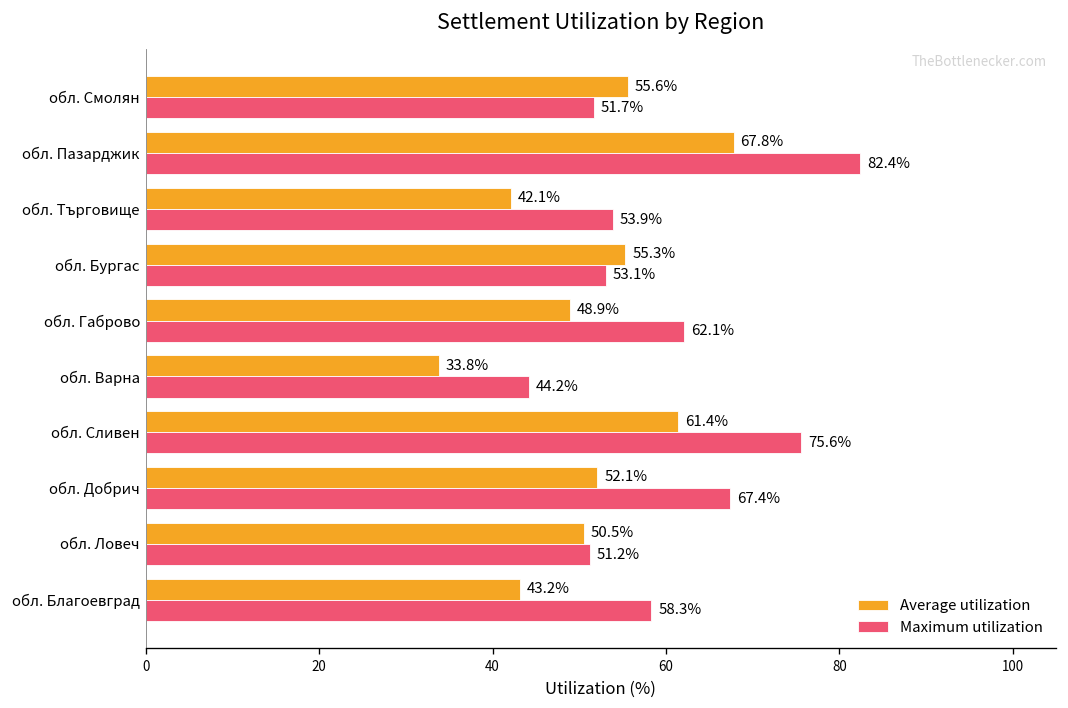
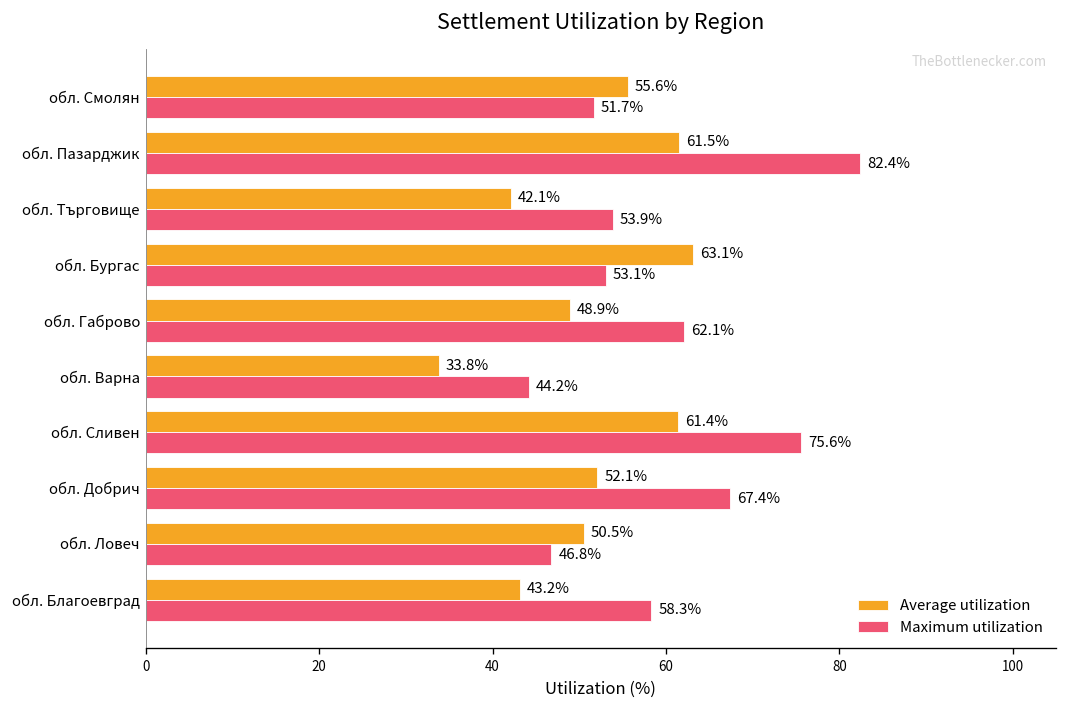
Average utilization, обл. Пазарджик: 67.8% -> 61.5%
Average utilization, обл. Бургас: 55.3% -> 63.1%
Maximum utilization, обл. Ловеч: 51.2% -> 46.8%
